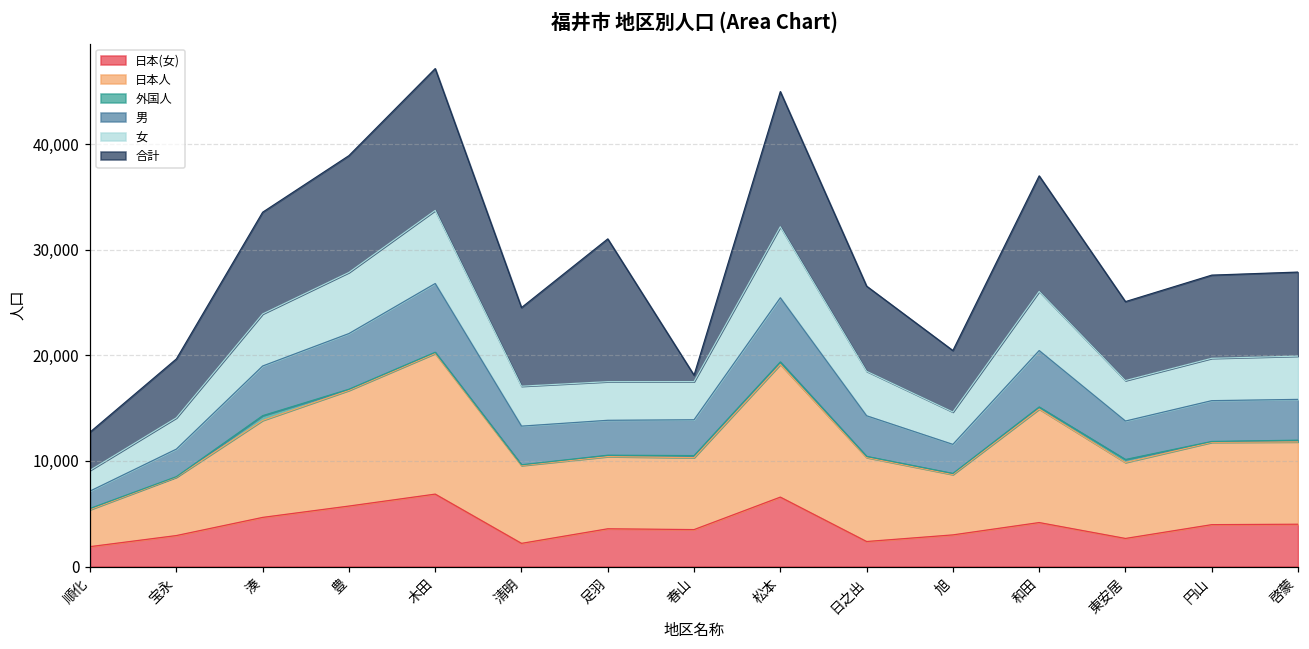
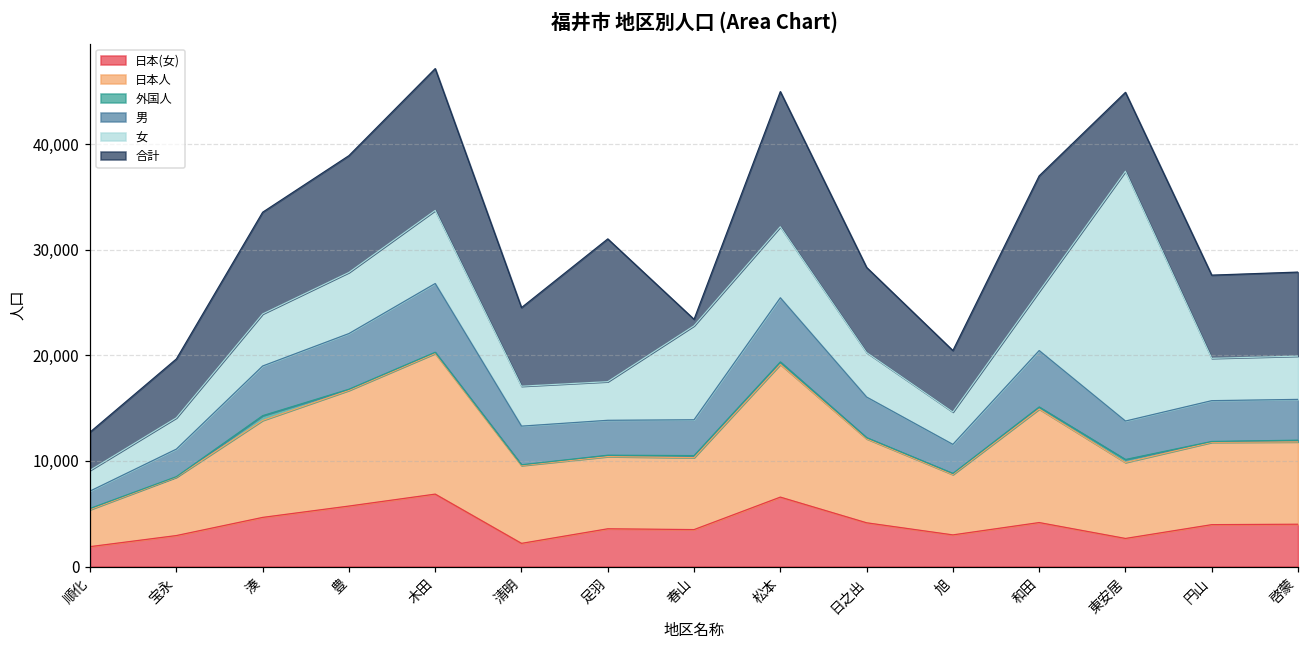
女, 春山: 4,000 -> 9,000
日本(女), 日之出: 2,000 -> 4,000
女, 東安居: 4,000 -> 24,000
